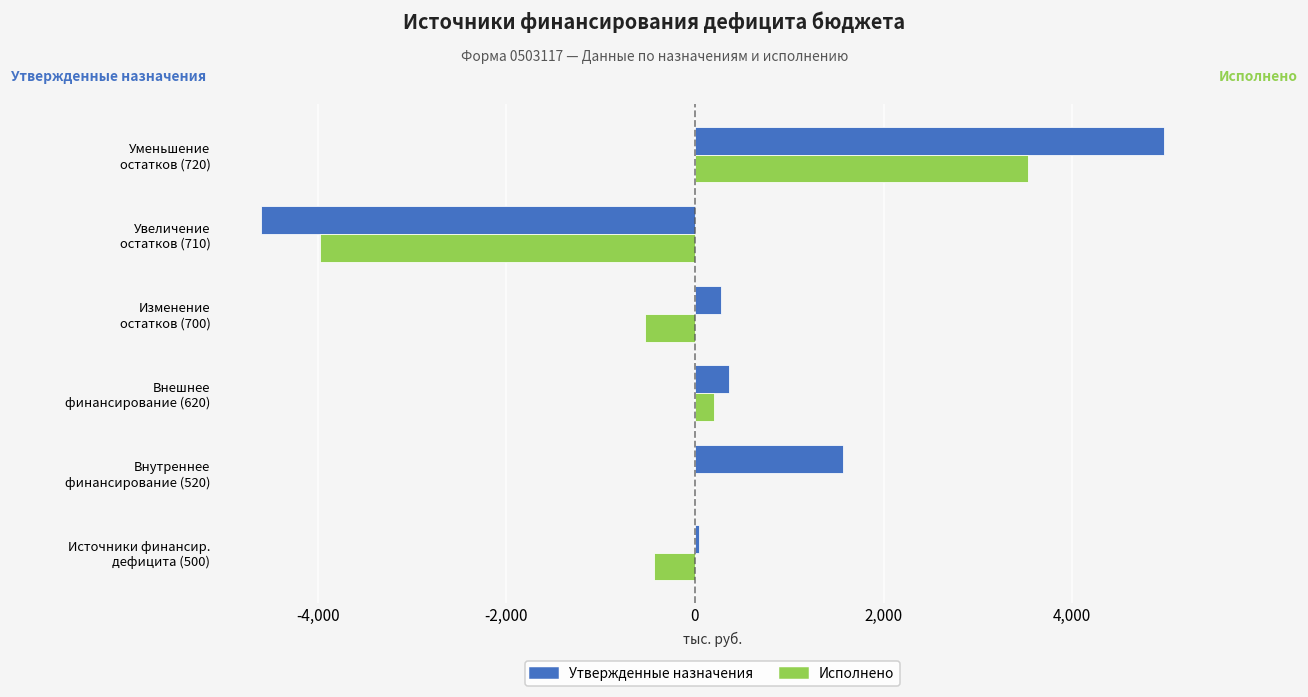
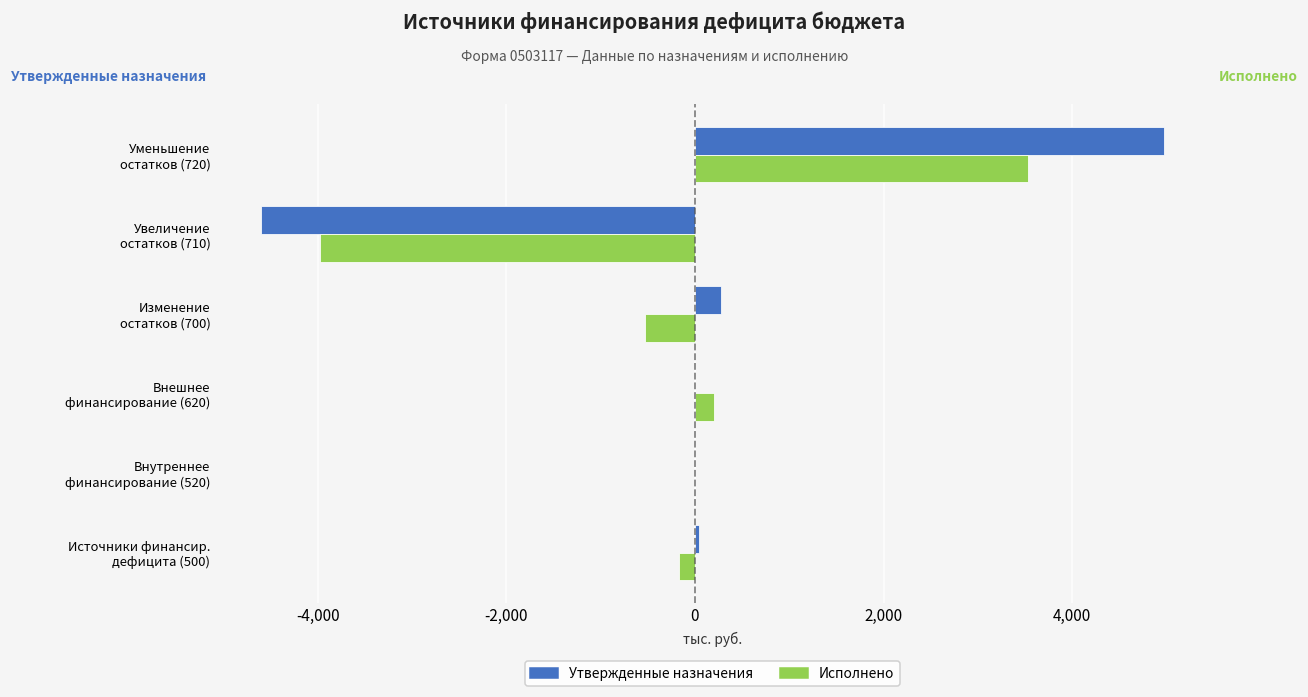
Утвержденные назначения, Внешнее финансирование (620): 400 -> 0
Утвержденные назначения, Внутреннее финансирование (520): 1,600 -> 0
Исполнено, Источники финансир. дефицита (500): -400 -> -200
